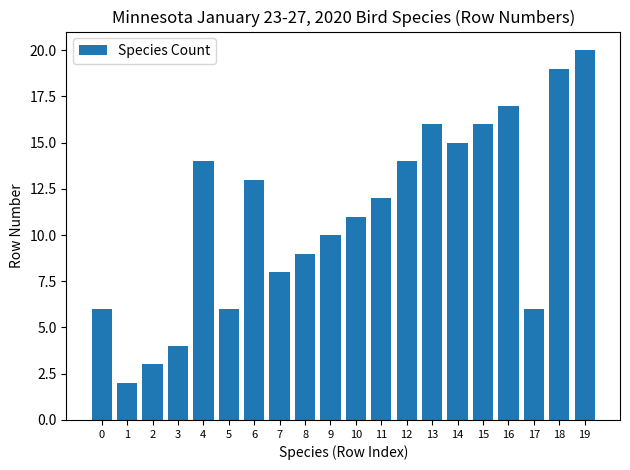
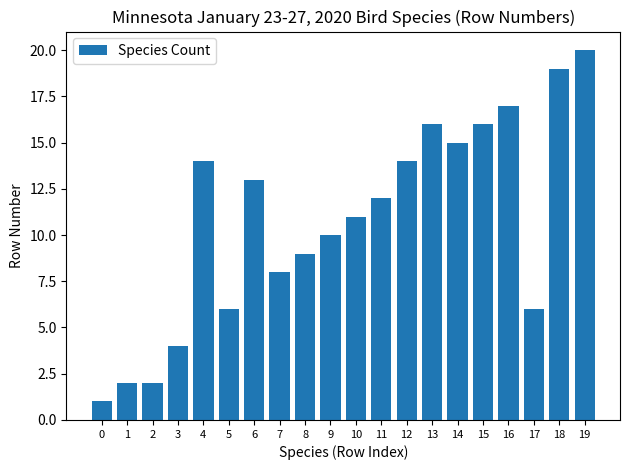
0: 6 -> 1
2: 3 -> 2
